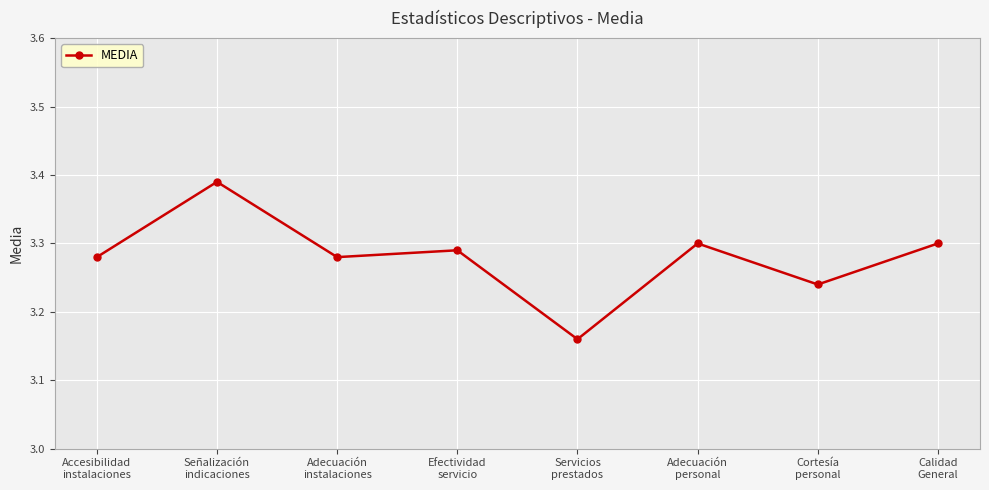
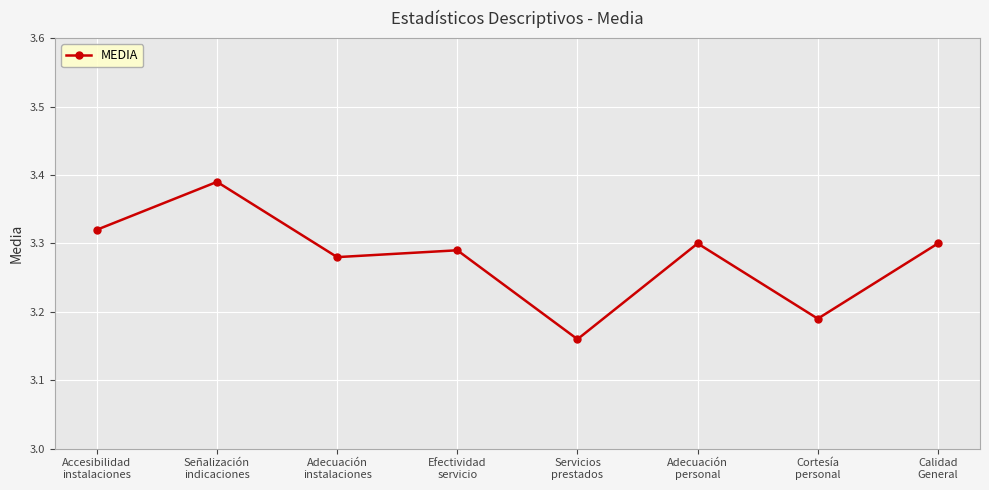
Accesibilidad instalaciones: 3.28 -> 3.32
Cortesía personal: 3.24 -> 3.19
